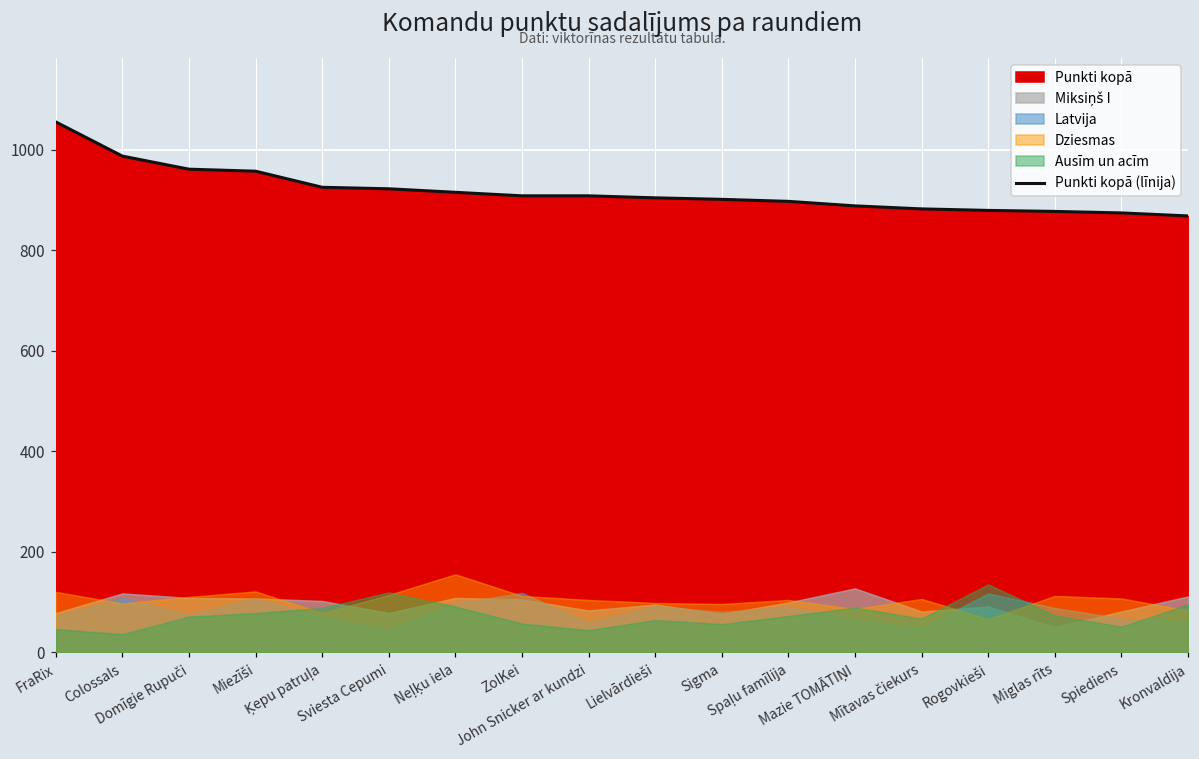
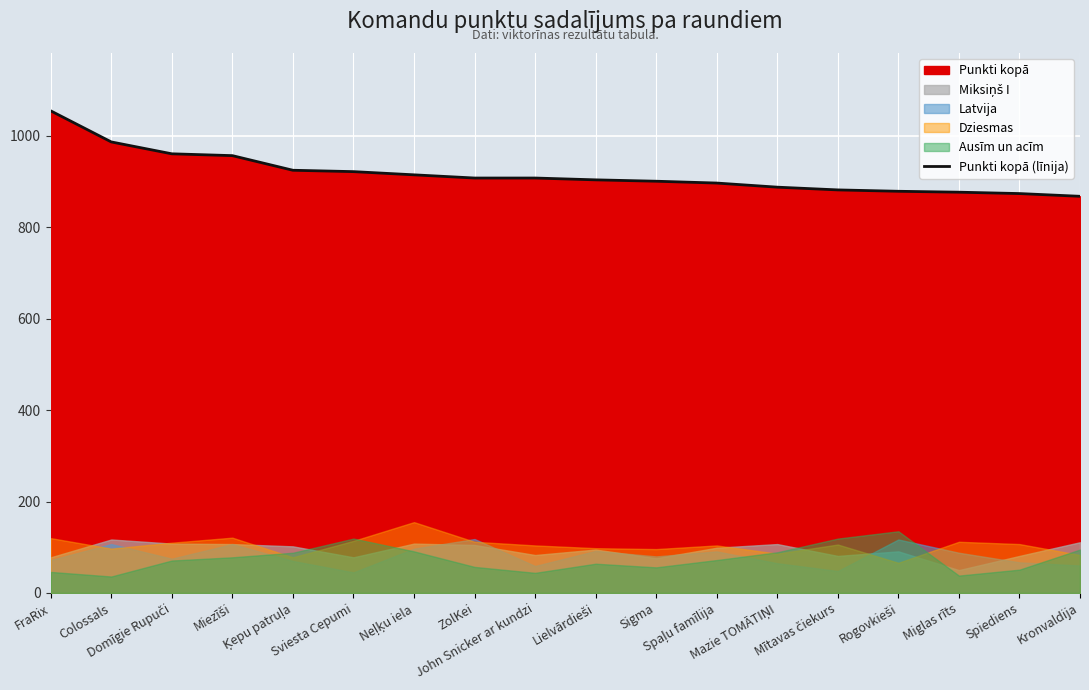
Miksiņš I, Mazie TOMĀTIŅI: 130 -> 110
Ausīm un acīm, Mītavas čiekurs: 70 -> 120
Ausīm un acīm, Miglas rīts: 70 -> 40
